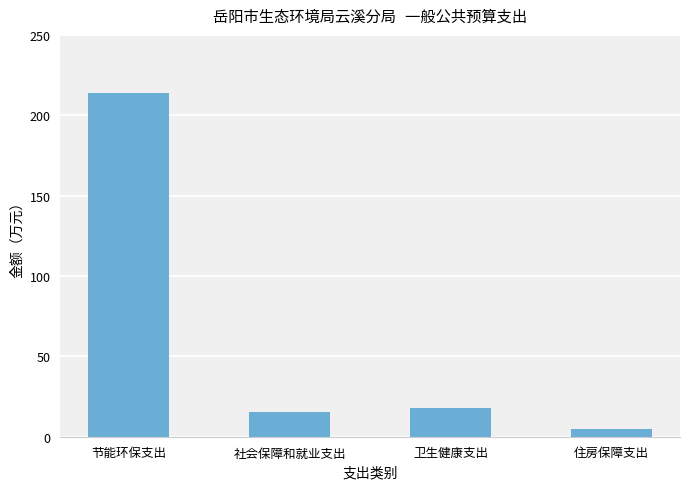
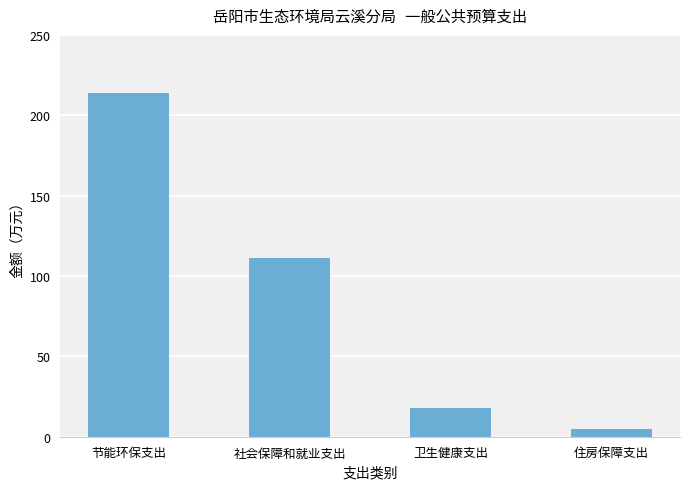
社会保障和就业支出: 15 -> 111
